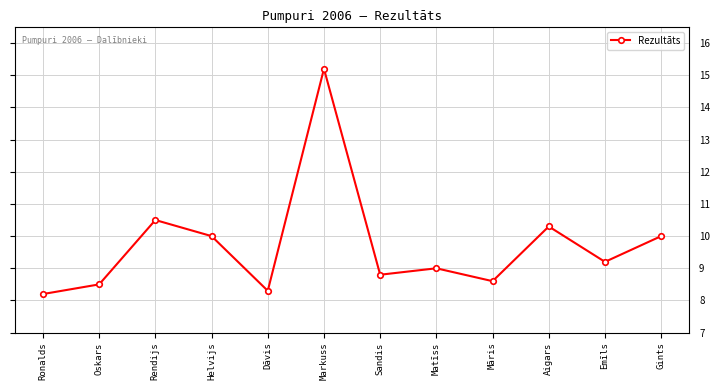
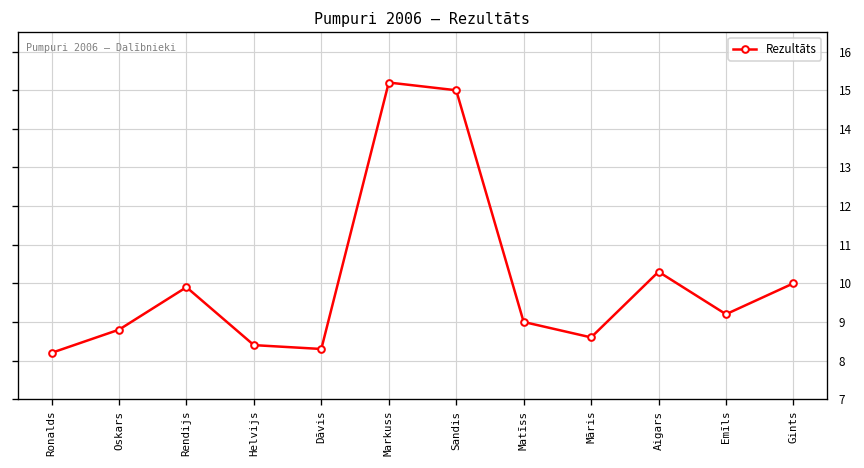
Oskars: 8.5 -> 8.8
Rendijs: 10.5 -> 9.9
Helvijs: 10.0 -> 8.4
Sandis: 8.8 -> 15.0
